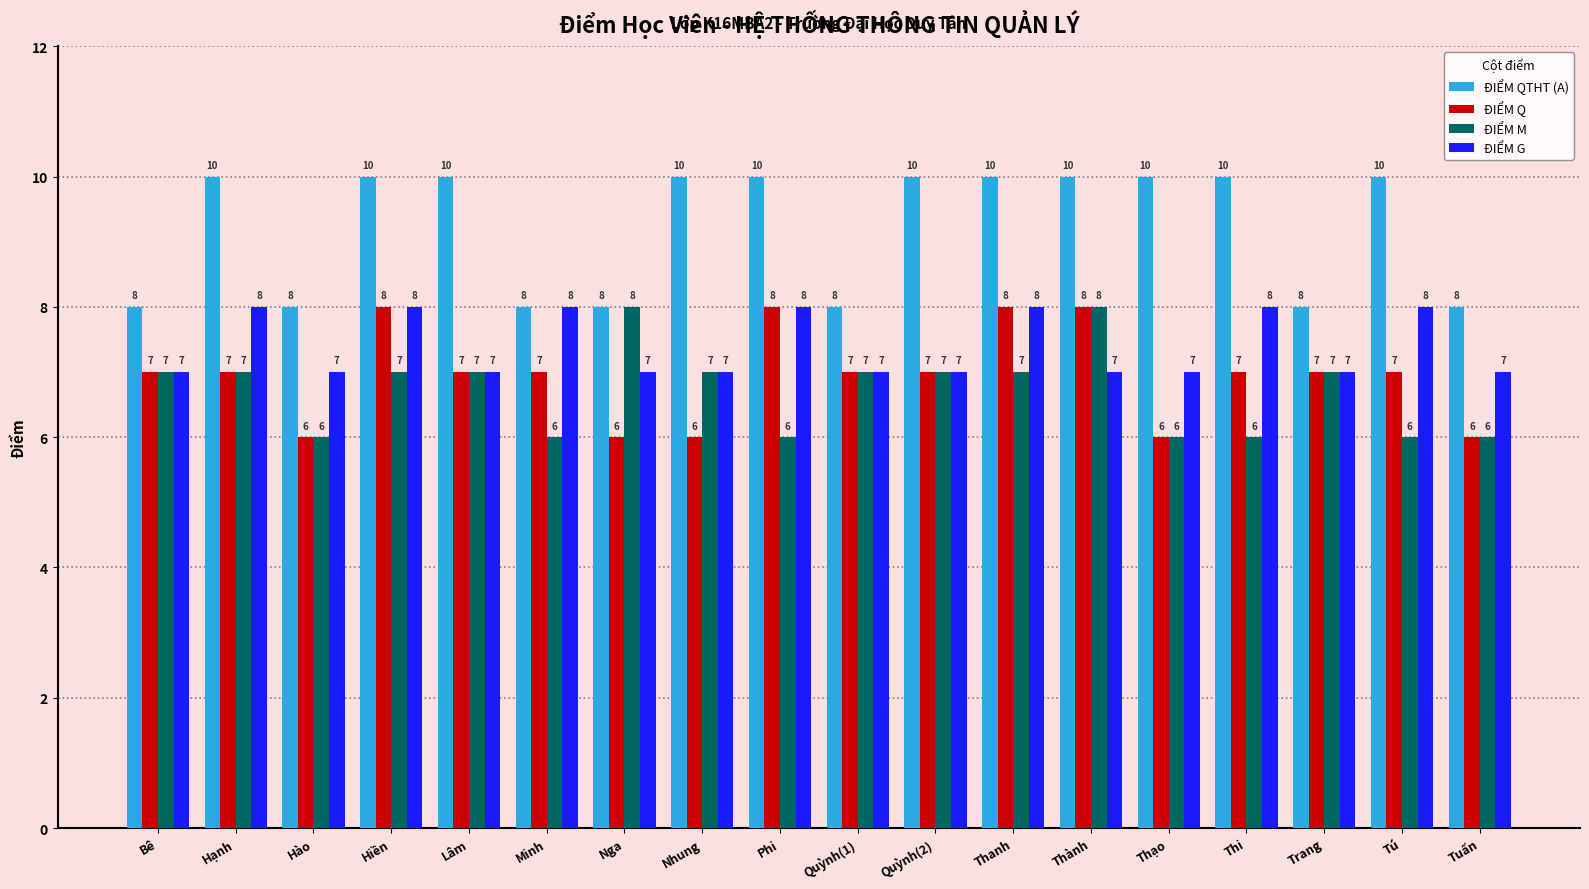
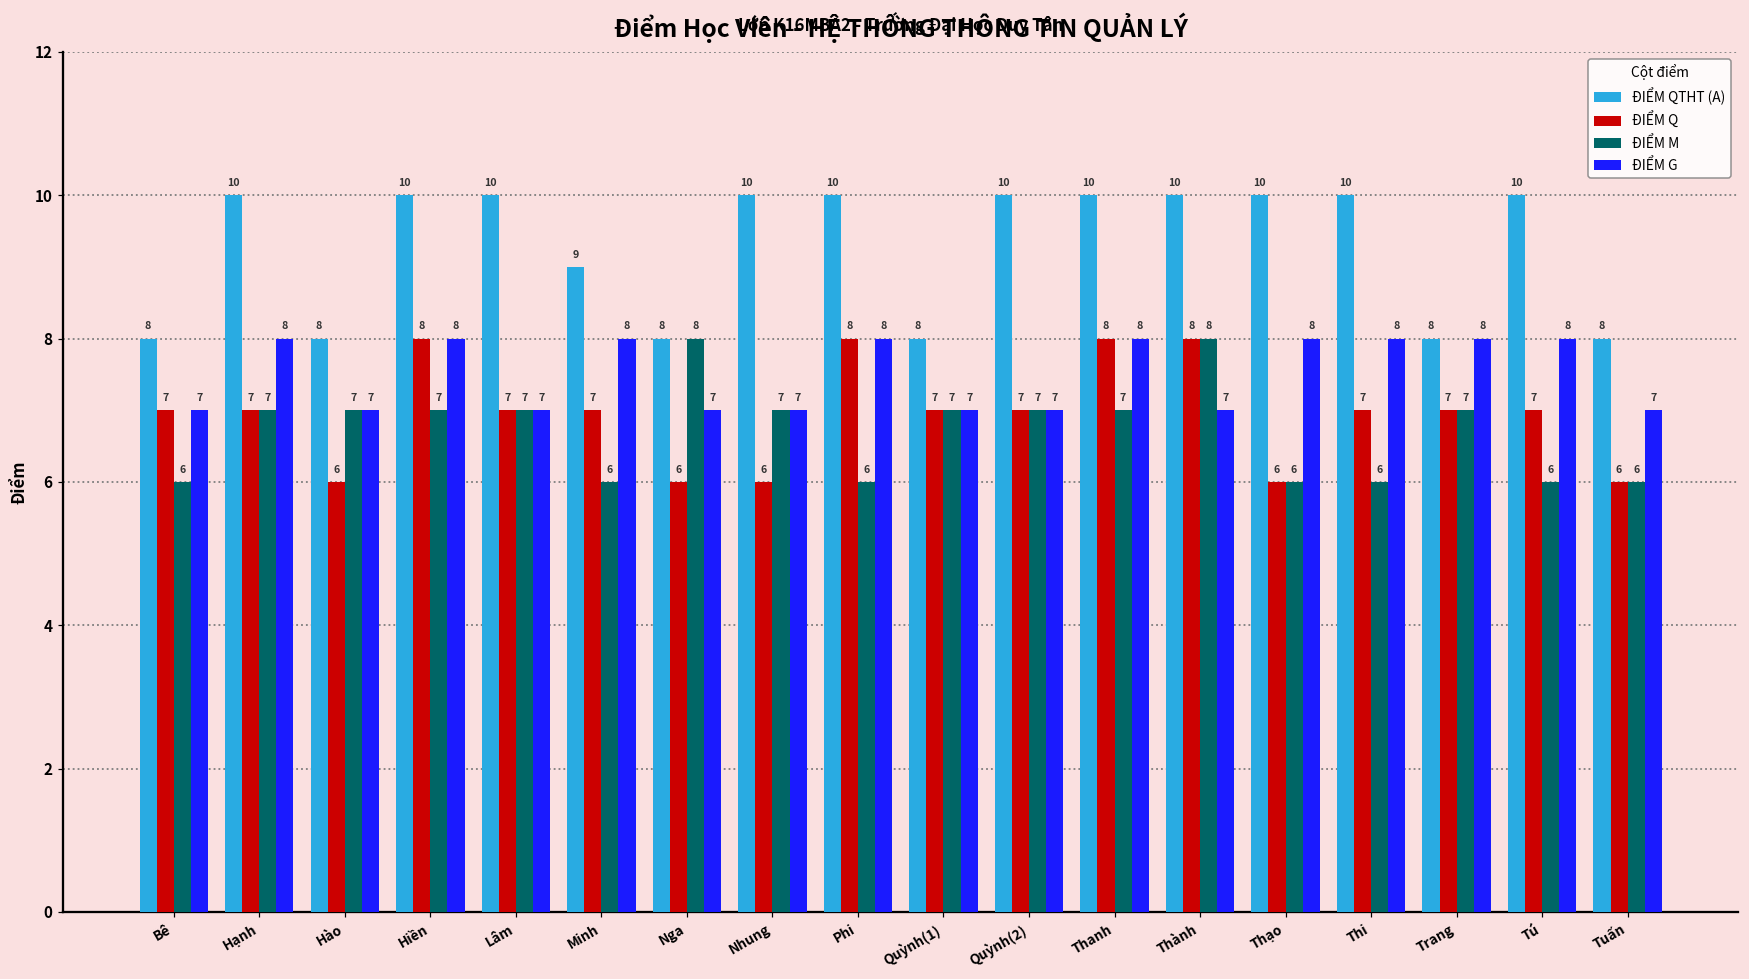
ĐIỂM M, Bê: 7 -> 6
ĐIỂM M, Hào: 6 -> 7
ĐIỂM QTHT (A), Minh: 8 -> 9
ĐIỂM G, Thạo: 7 -> 8
ĐIỂM G, Trang: 7 -> 8
